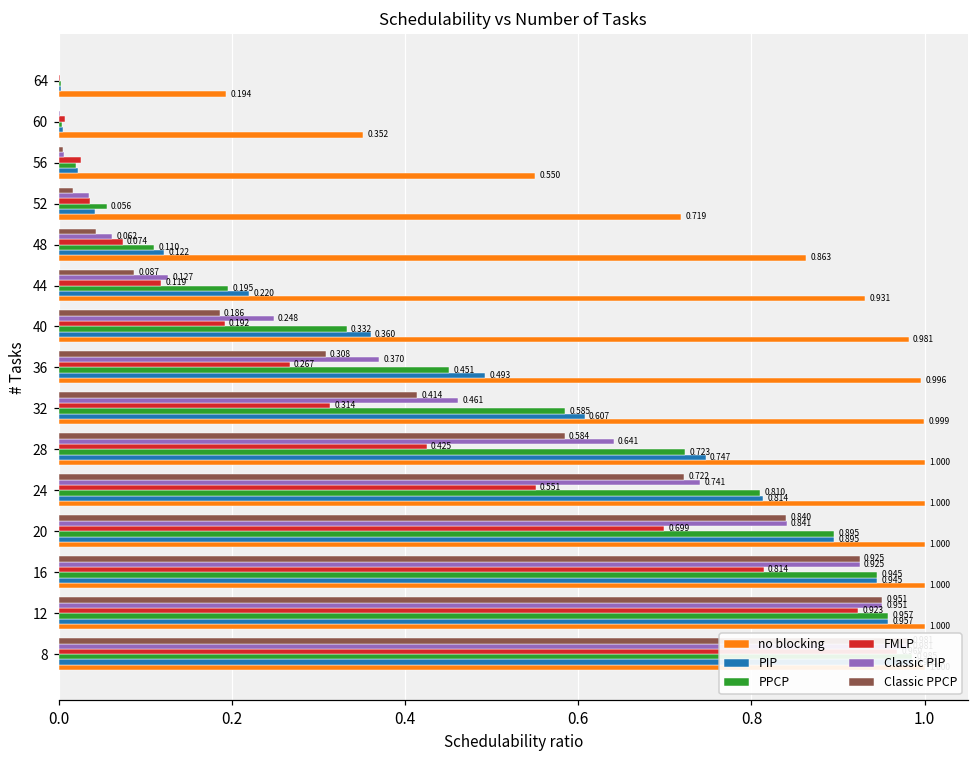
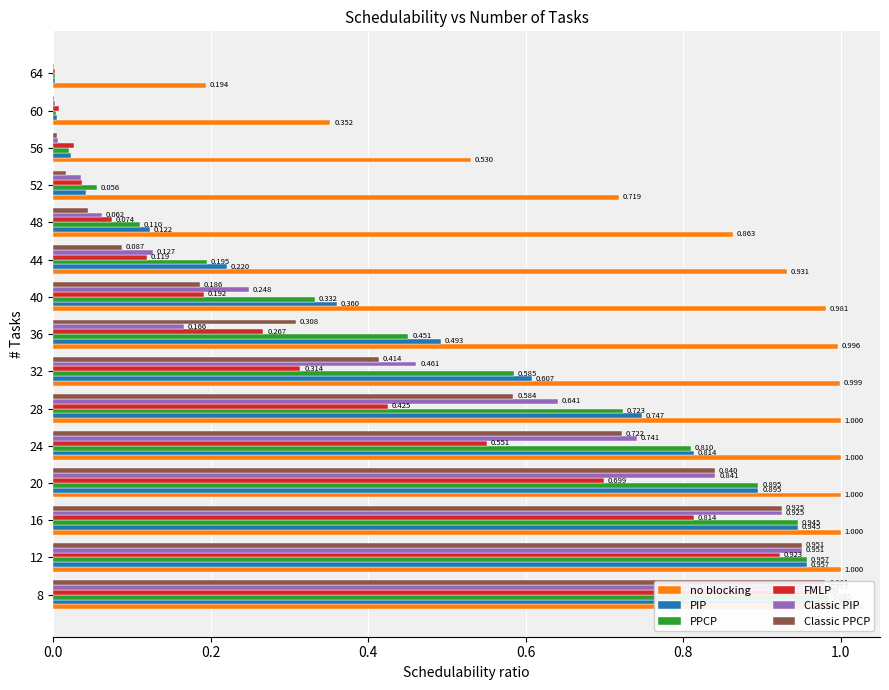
no blocking, 56: 0.550 -> 0.530
Classic PIP, 36: 0.370 -> 0.166
